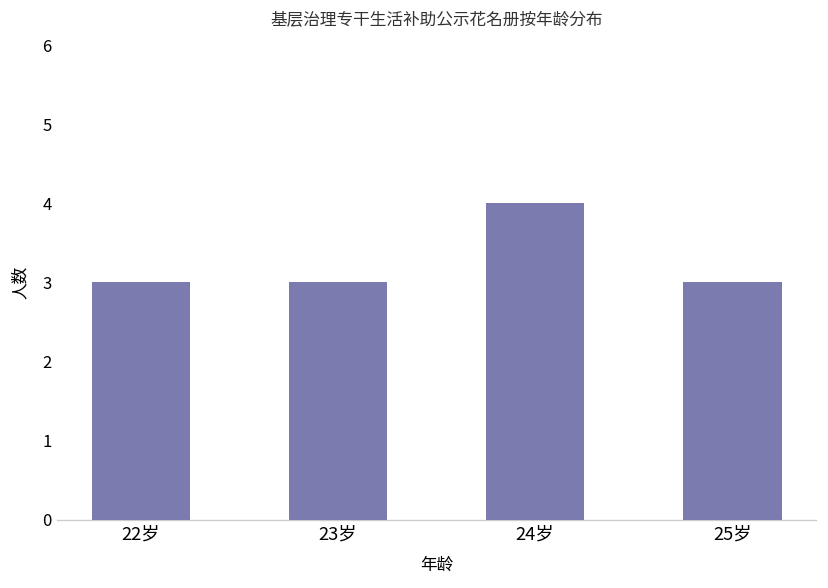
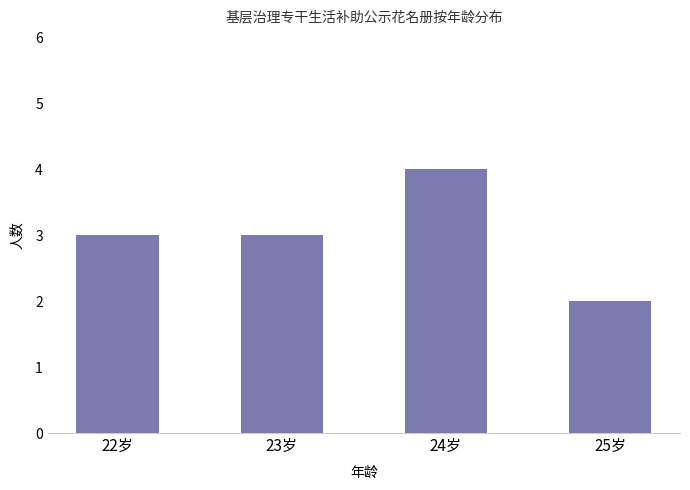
25岁: 3 -> 2
